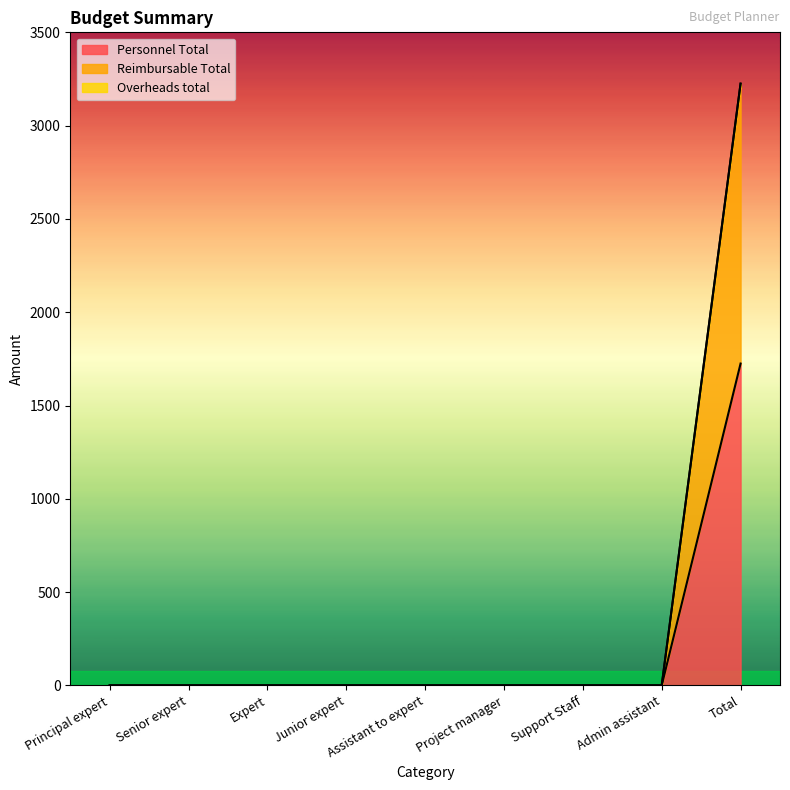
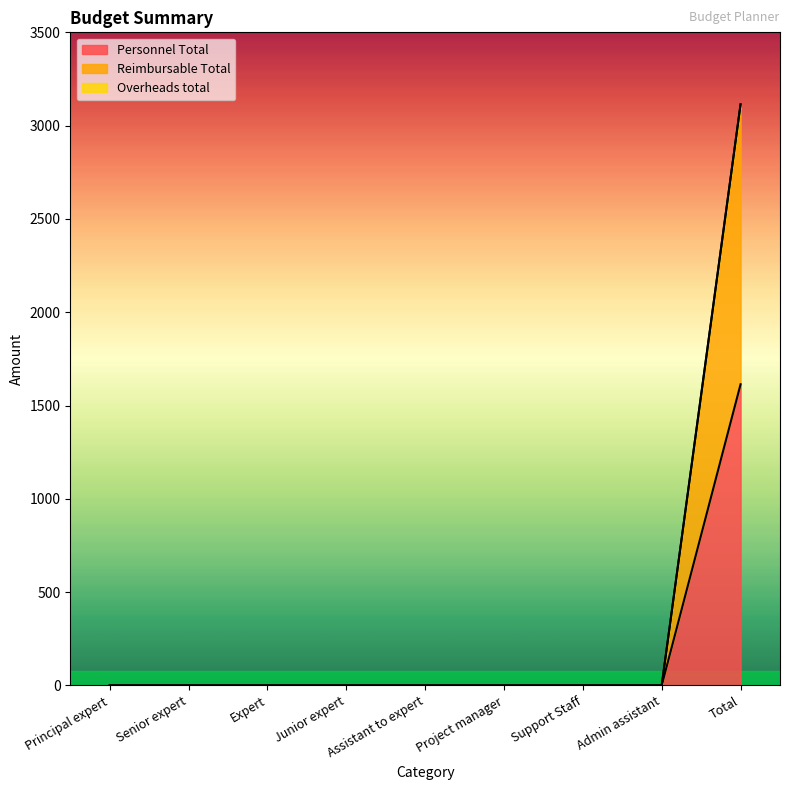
Personnel Total, Total: 1730 -> 1610
